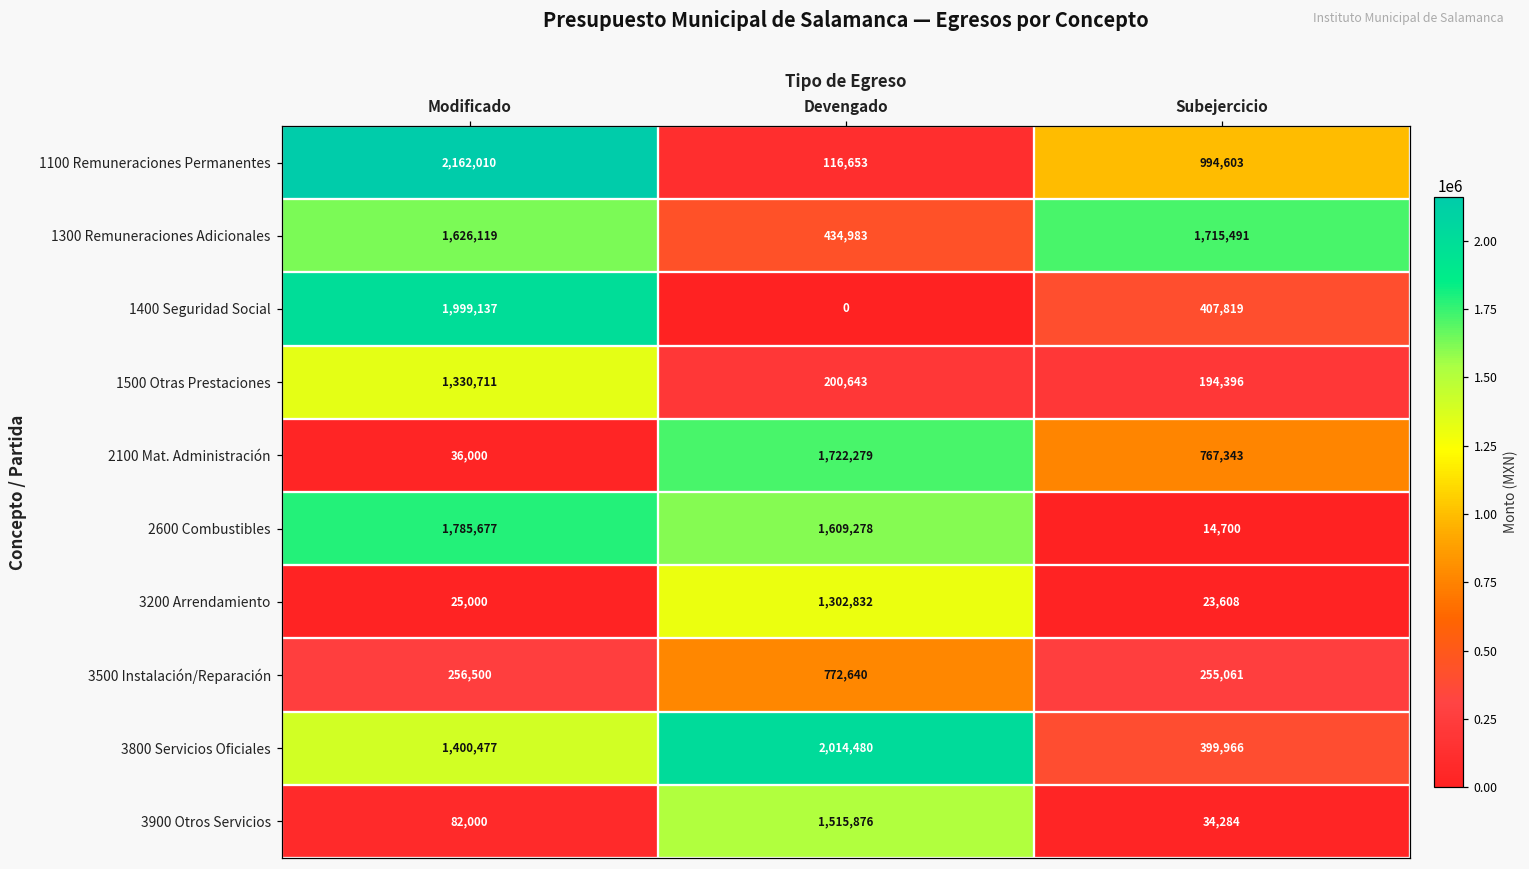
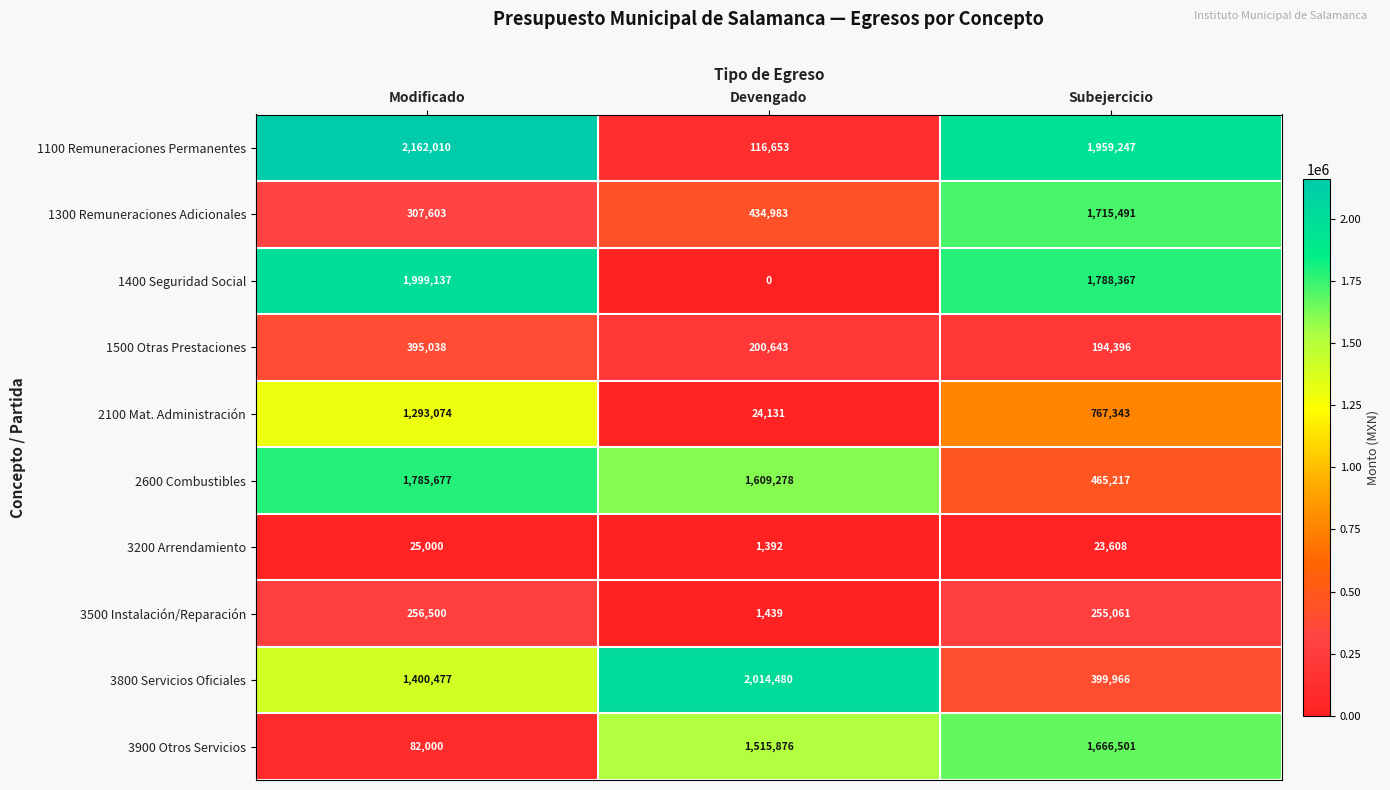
1100 Remuneraciones Permanentes, Subejercicio: 994,603 -> 1,959,247
1300 Remuneraciones Adicionales, Modificado: 1,626,119 -> 307,603
1400 Seguridad Social, Subejercicio: 407,819 -> 1,788,367
1500 Otras Prestaciones, Modificado: 1,330,711 -> 395,038
2100 Mat. Administración, Modificado: 36,000 -> 1,293,074
2100 Mat. Administración, Devengado: 1,722,279 -> 24,131
2600 Combustibles, Subejercicio: 14,700 -> 465,217
3200 Arrendamiento, Devengado: 1,302,832 -> 1,392
3500 Instalación/Reparación, Devengado: 772,640 -> 1,439
3900 Otros Servicios, Subejercicio: 34,284 -> 1,666,501
